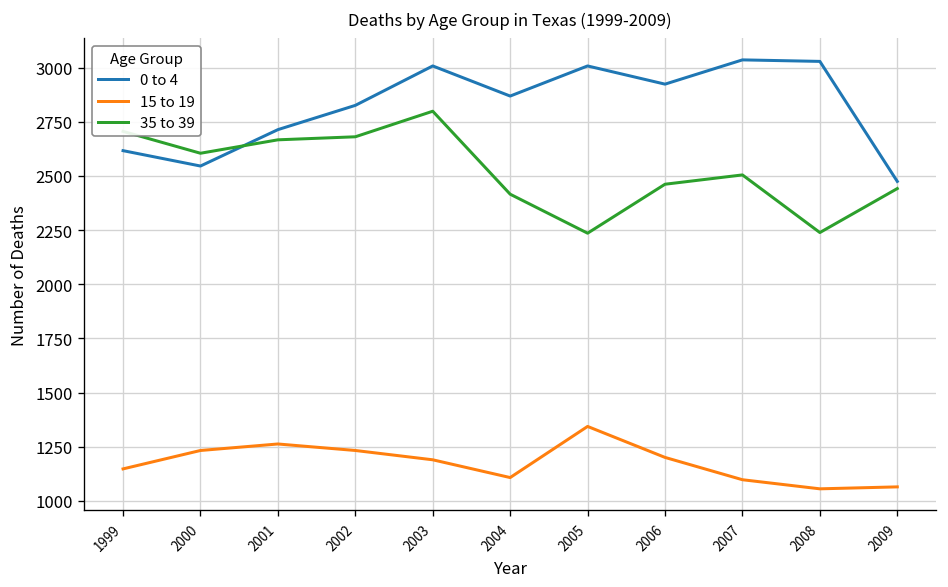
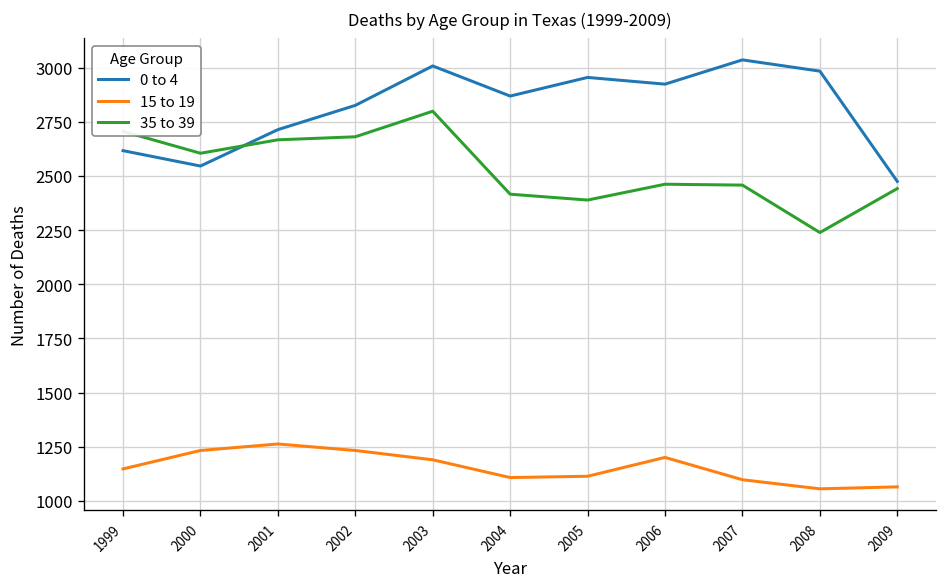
0 to 4, 2005: 3010 -> 2960
15 to 19, 2005: 1340 -> 1110
35 to 39, 2005: 2240 -> 2390
35 to 39, 2007: 2510 -> 2460
0 to 4, 2008: 3030 -> 2980
